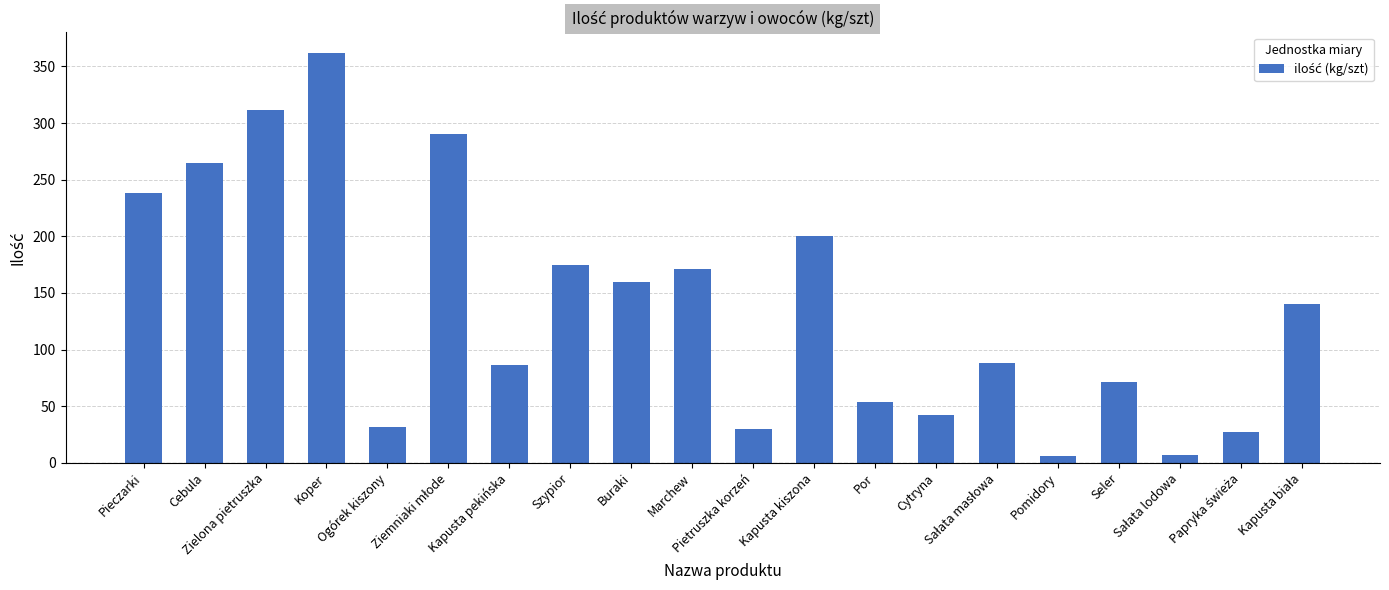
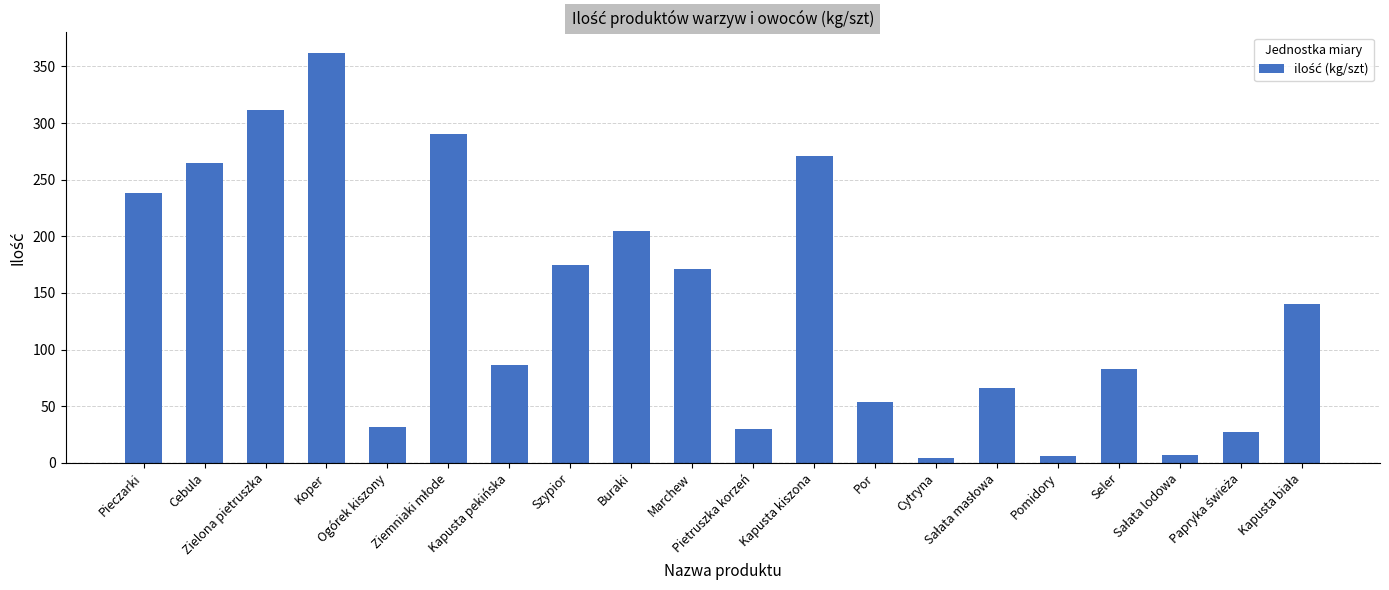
Buraki: 160 -> 205
Kapusta kiszona: 200 -> 271
Cytryna: 42 -> 5
Sałata masłowa: 88 -> 66
Seler: 72 -> 83
